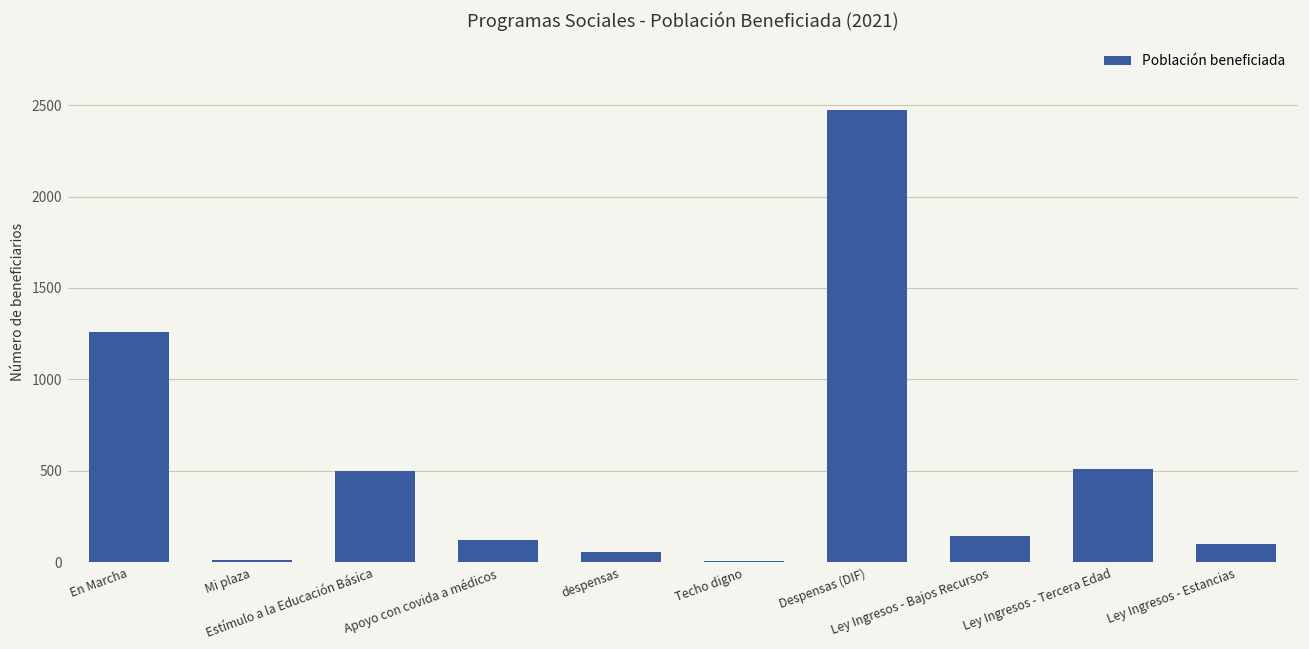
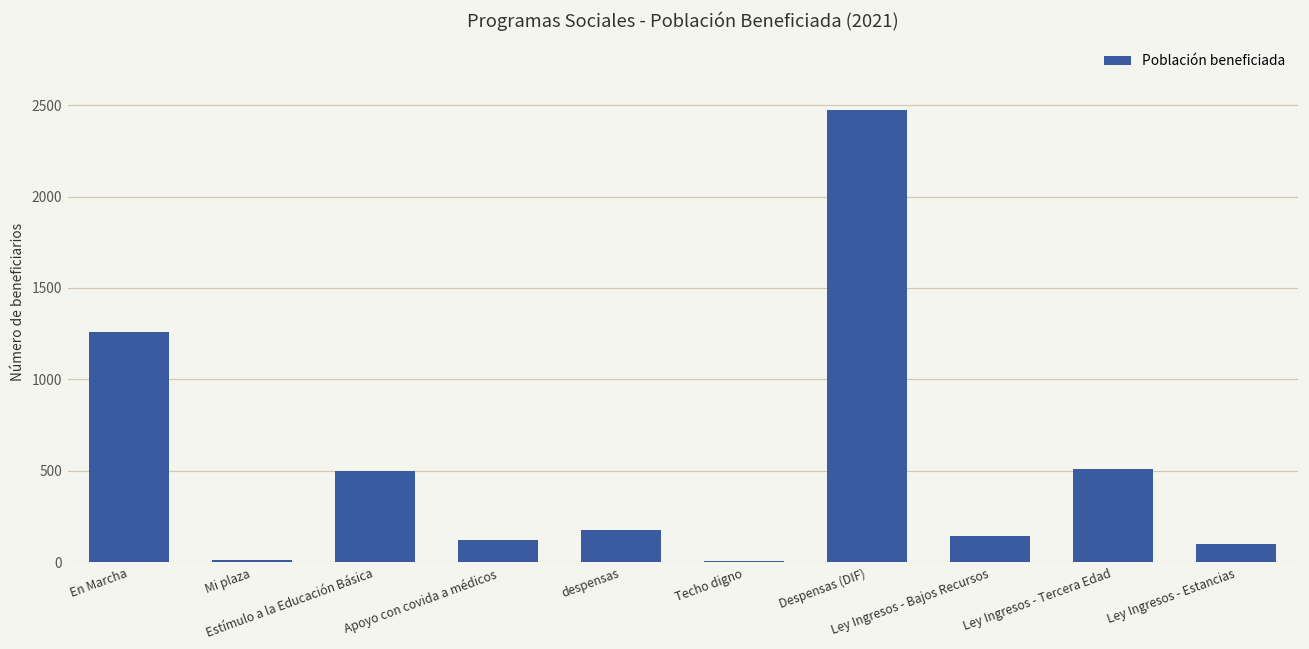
despensas: 60 -> 180
